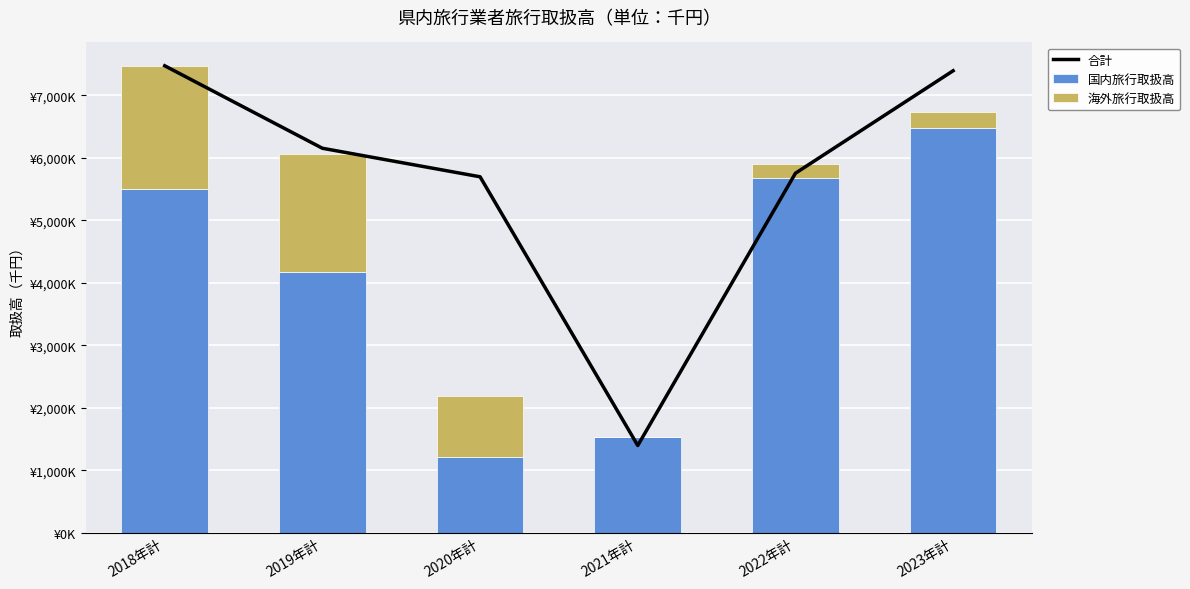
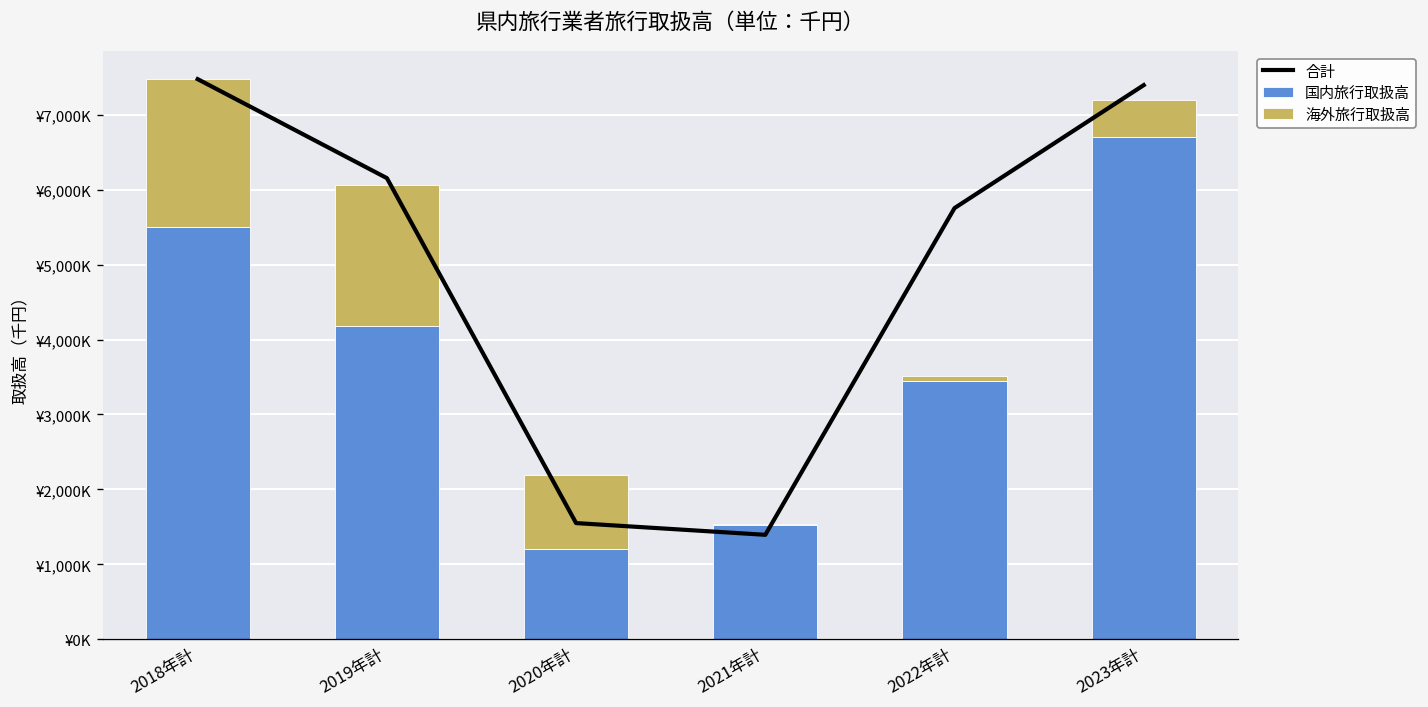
合計, 2020年計: ¥5,700,000 -> ¥1,600,000
国内旅行取扱高, 2022年計: ¥5,700,000 -> ¥3,500,000
海外旅行取扱高, 2022年計: ¥200,000 -> ¥100,000
国内旅行取扱高, 2023年計: ¥6,500,000 -> ¥6,700,000
海外旅行取扱高, 2023年計: ¥300,000 -> ¥500,000
